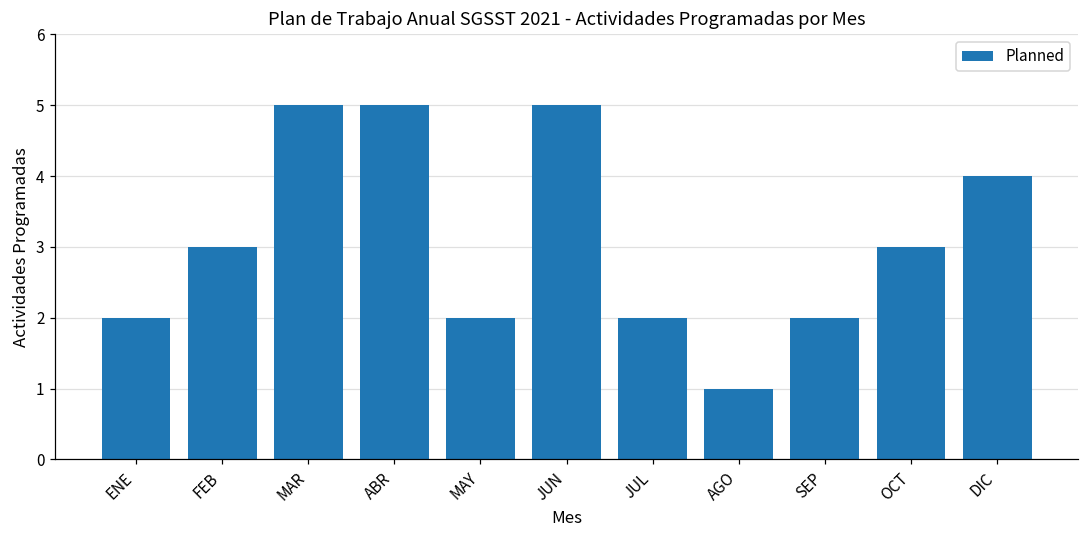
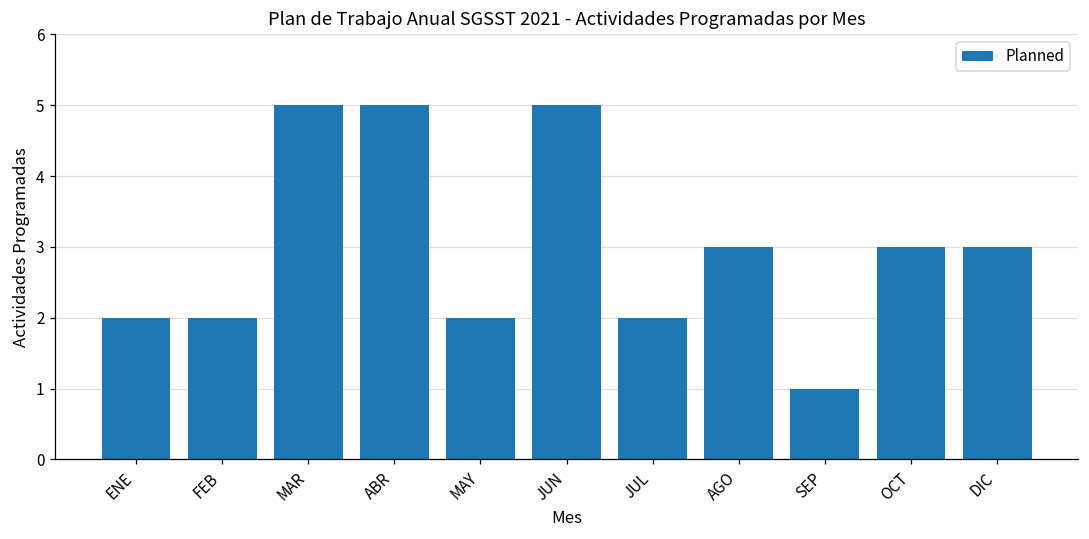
FEB: 3 -> 2
AGO: 1 -> 3
SEP: 2 -> 1
DIC: 4 -> 3
